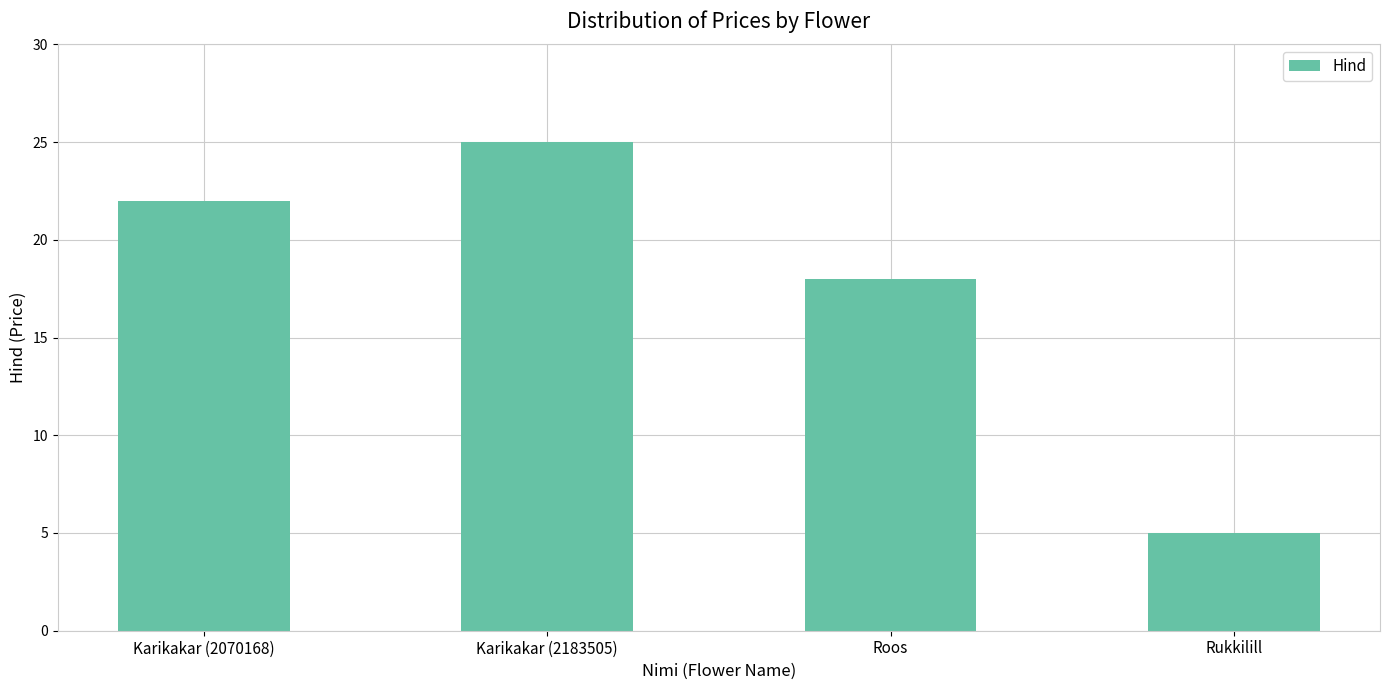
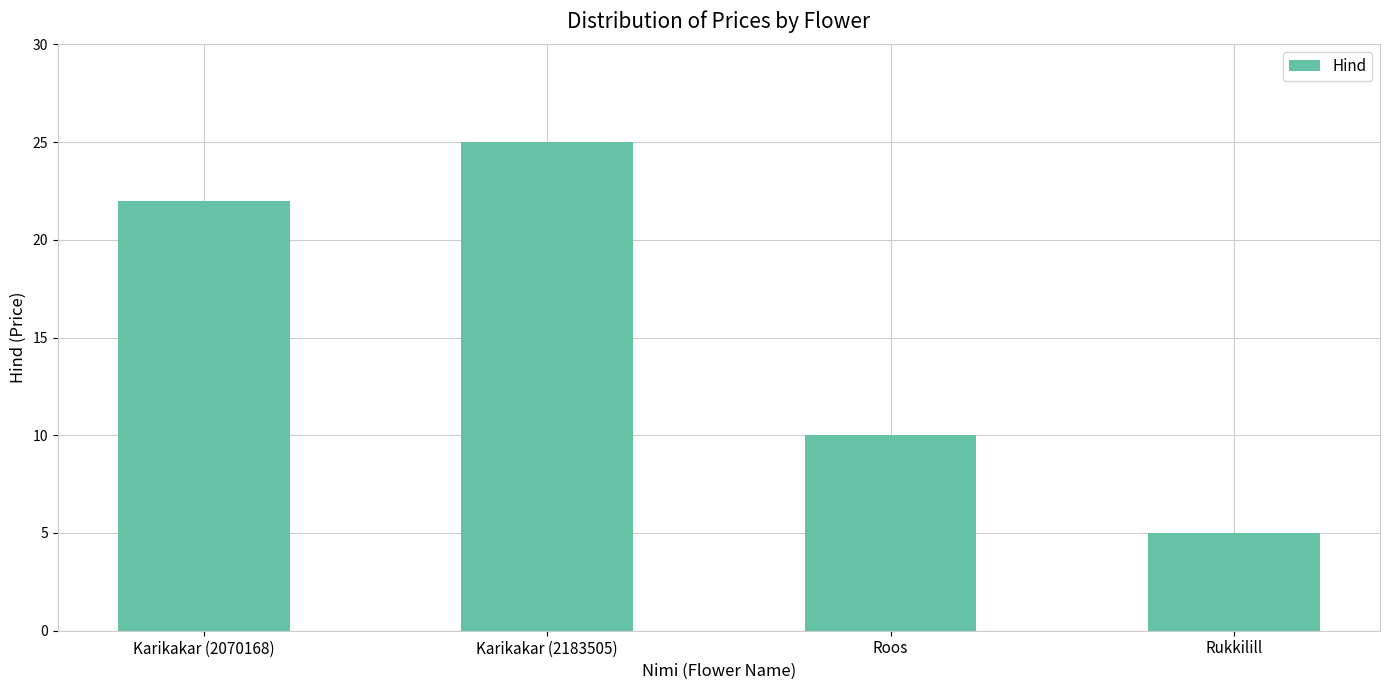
Roos: 18 -> 10
